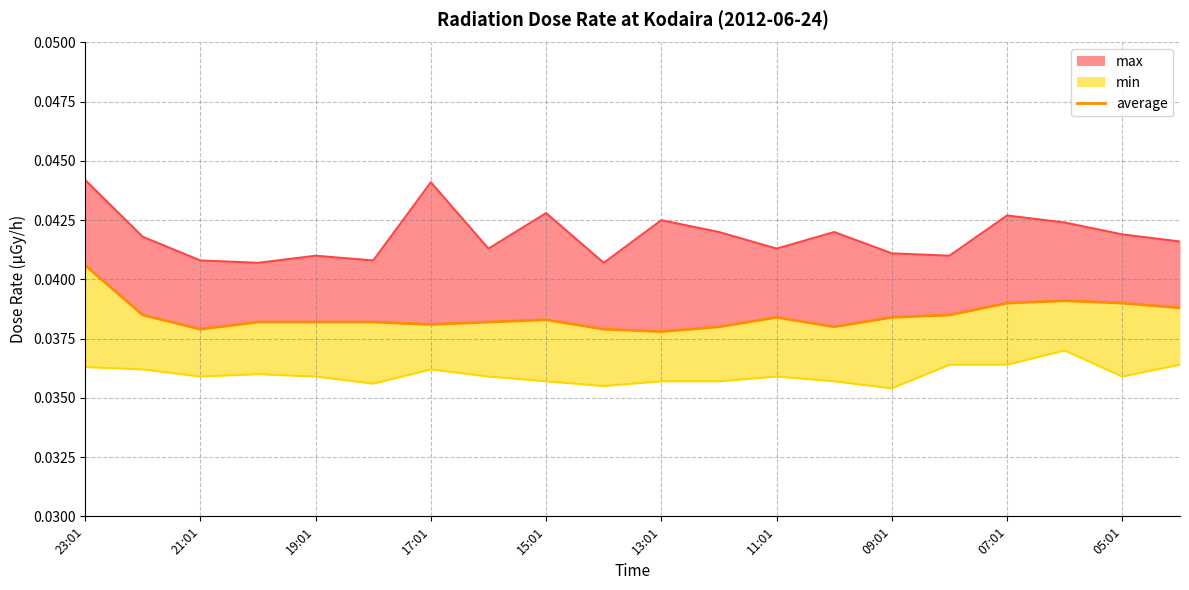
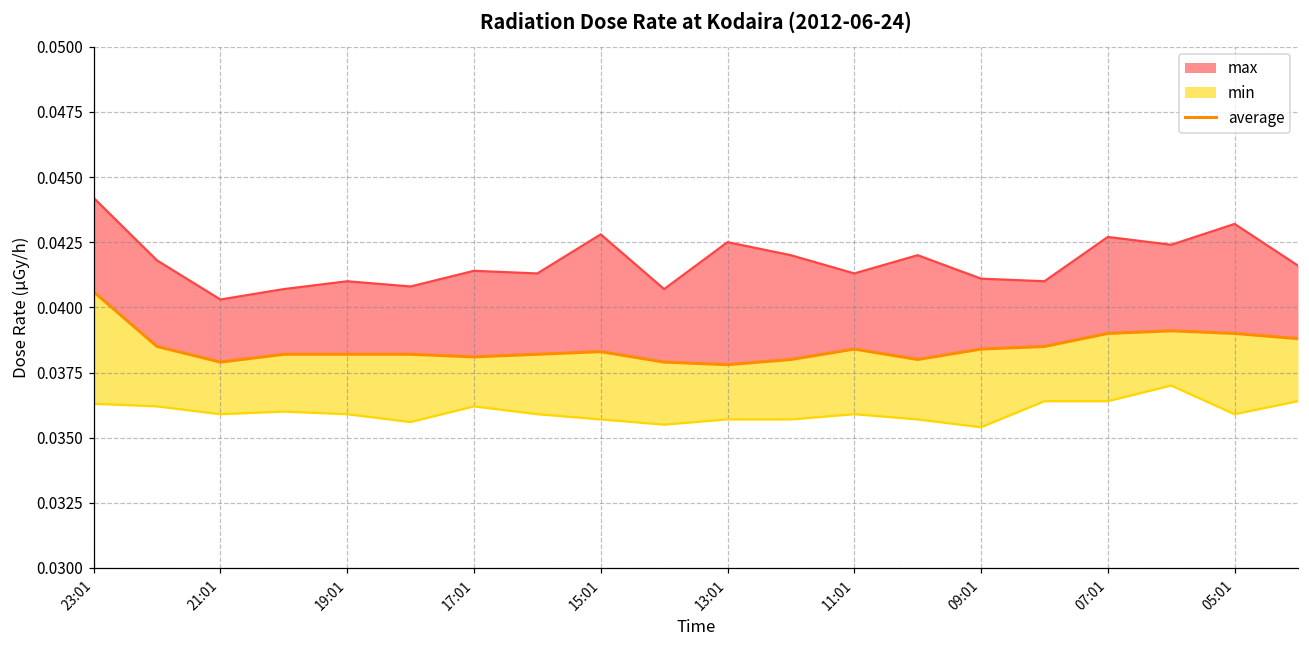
max, 21:01: 0.0408 -> 0.0403
max, 17:01: 0.0441 -> 0.0414
max, 05:01: 0.0419 -> 0.0432
